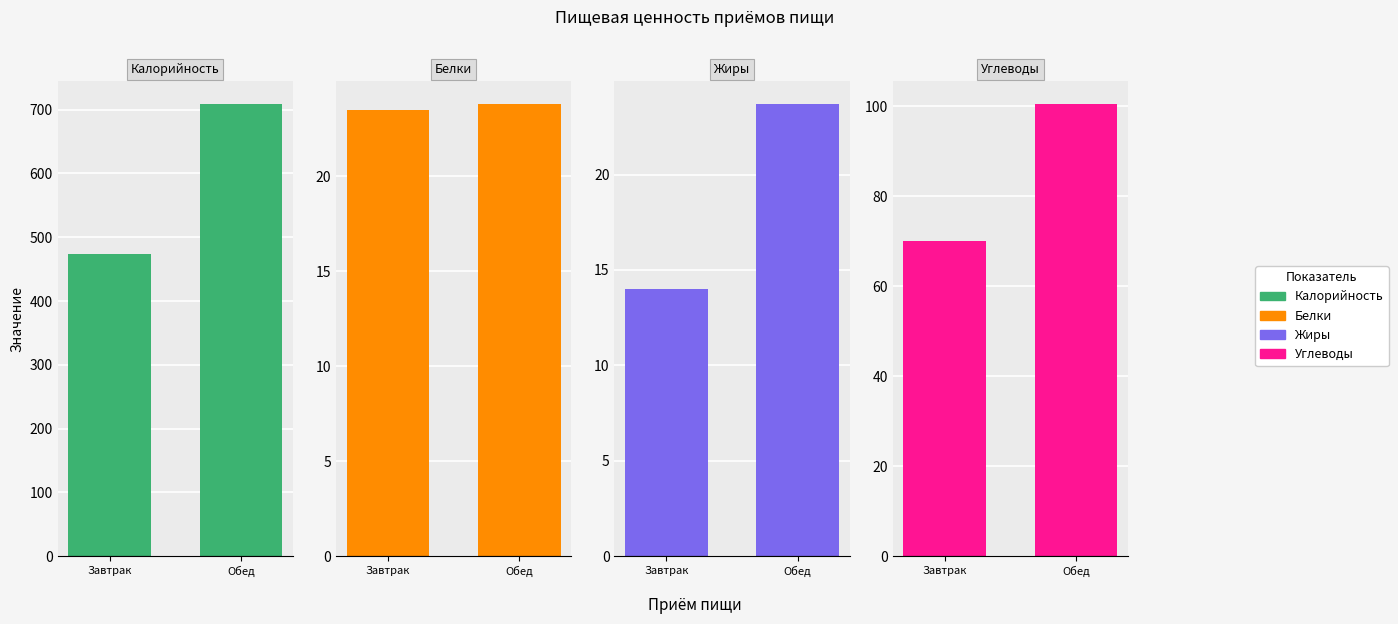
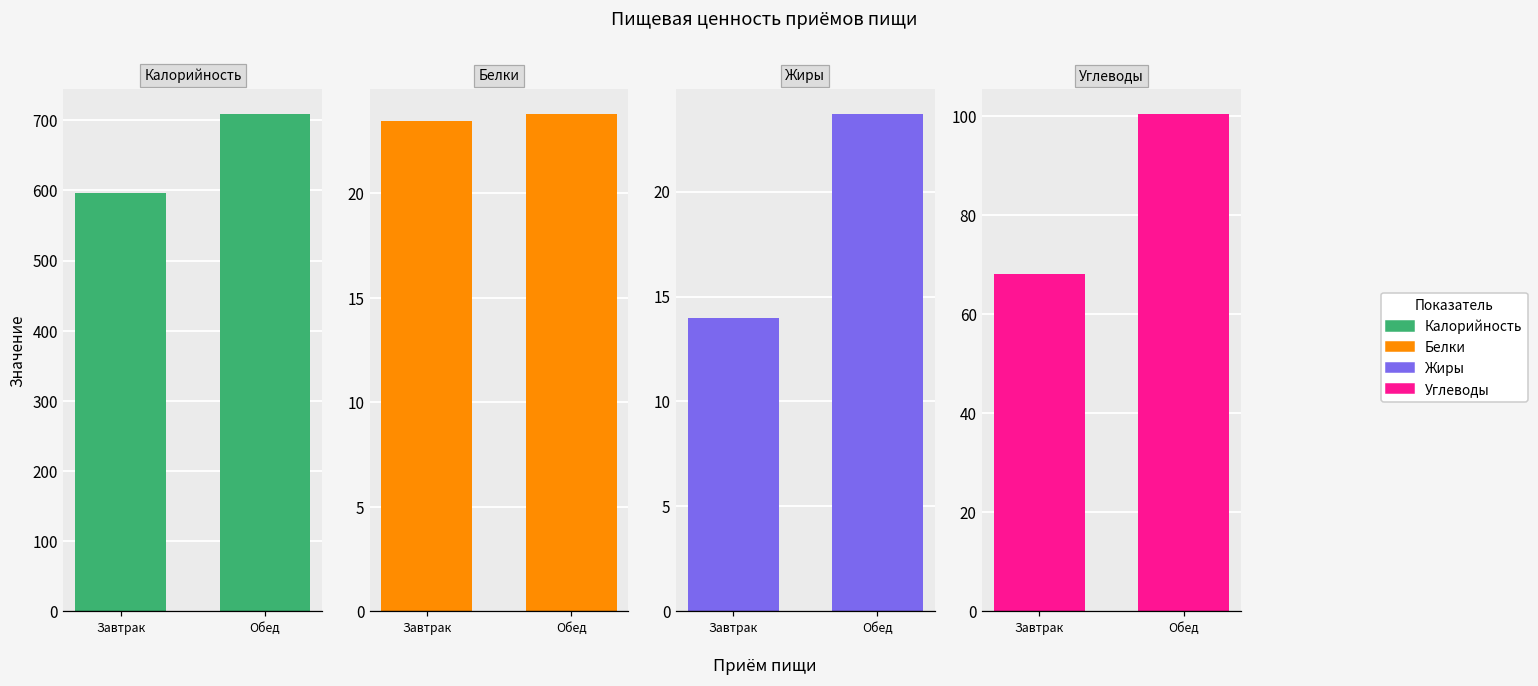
Калорийность, Завтрак: 470 -> 600
Углеводы, Завтрак: 70 -> 68
